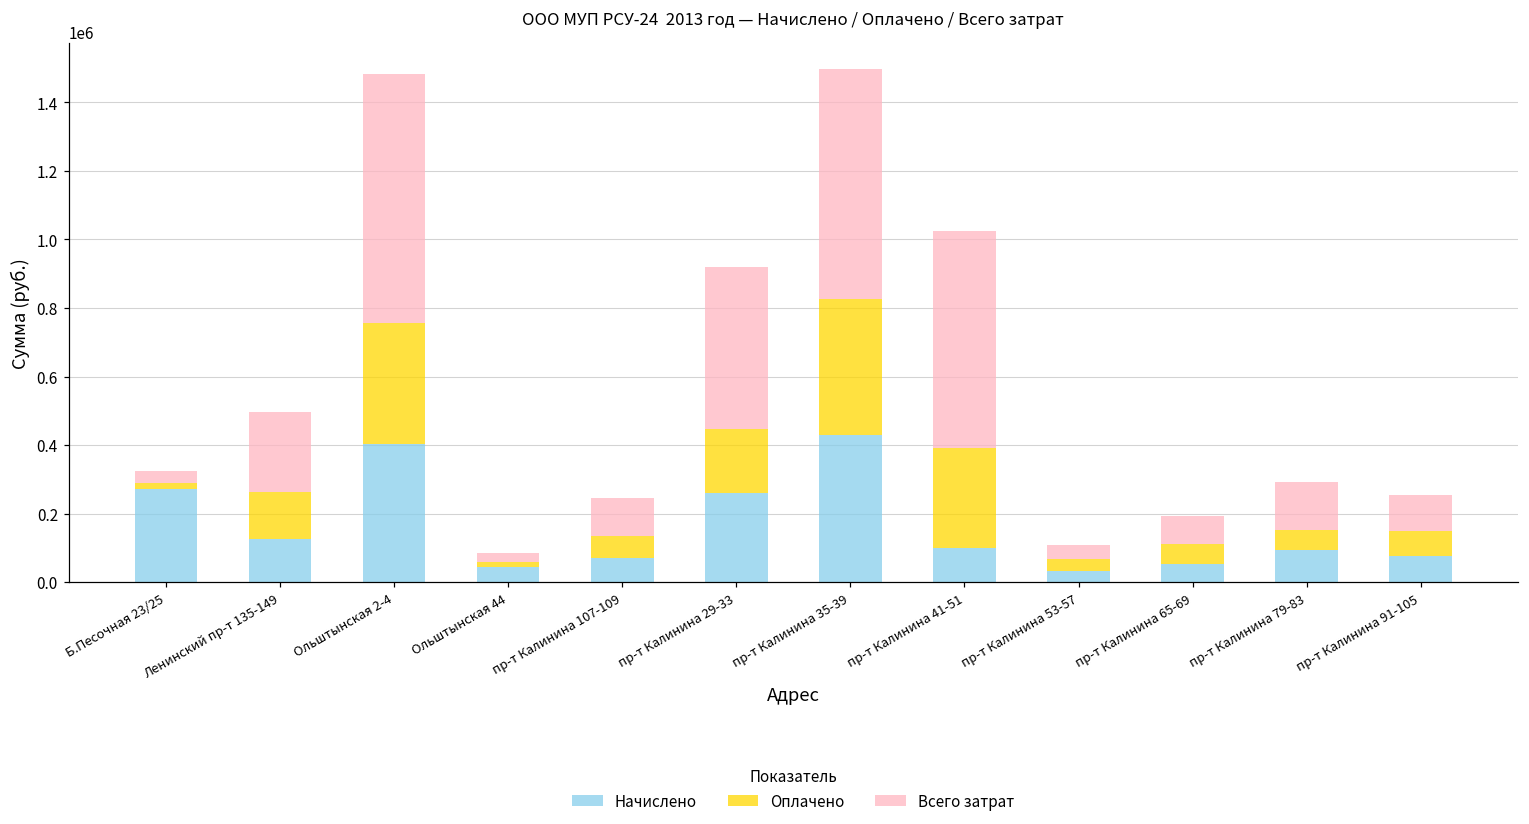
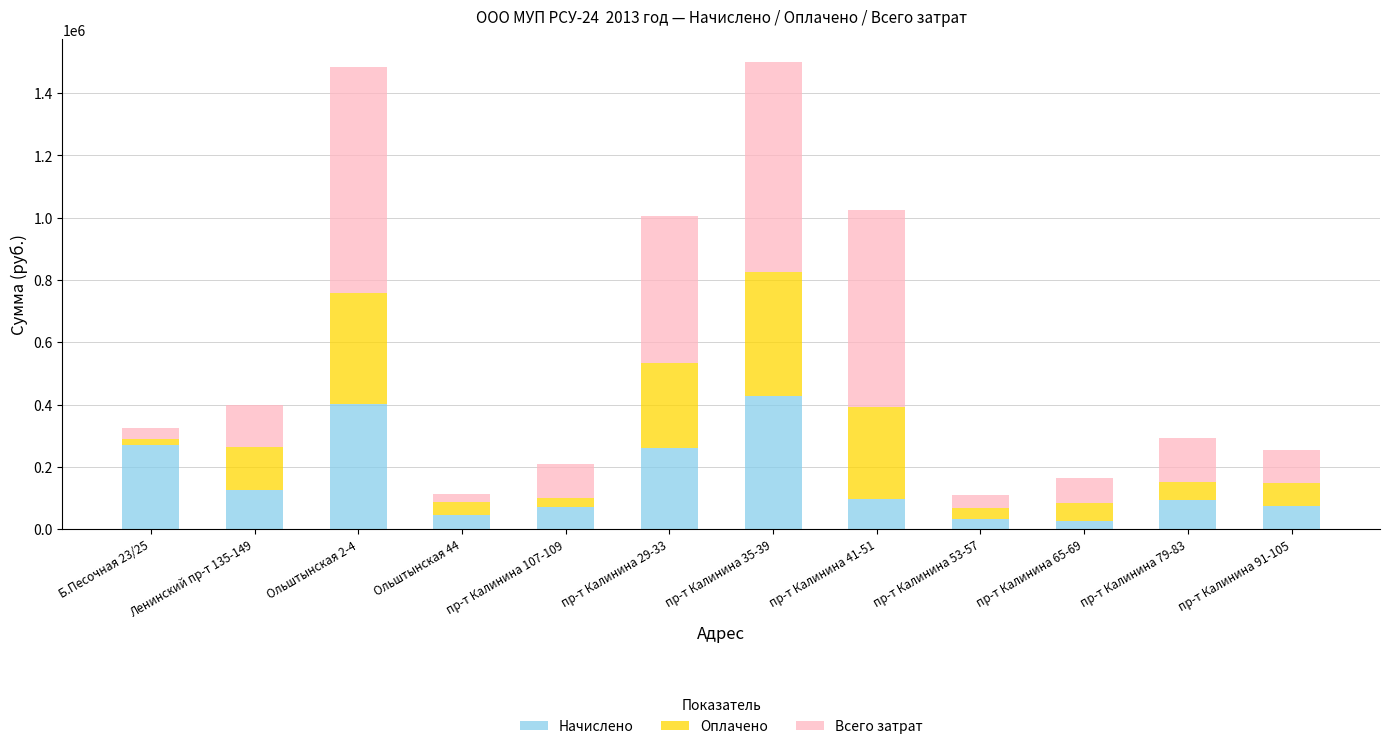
Всего затрат, Ленинский пр-т 135-149: 230000 -> 140000
Оплачено, Ольштынская 44: 10000 -> 40000
Оплачено, пр-т Калинина 107-109: 60000 -> 30000
Оплачено, пр-т Калинина 29-33: 190000 -> 270000
Начислено, пр-т Калинина 65-69: 50000 -> 30000
